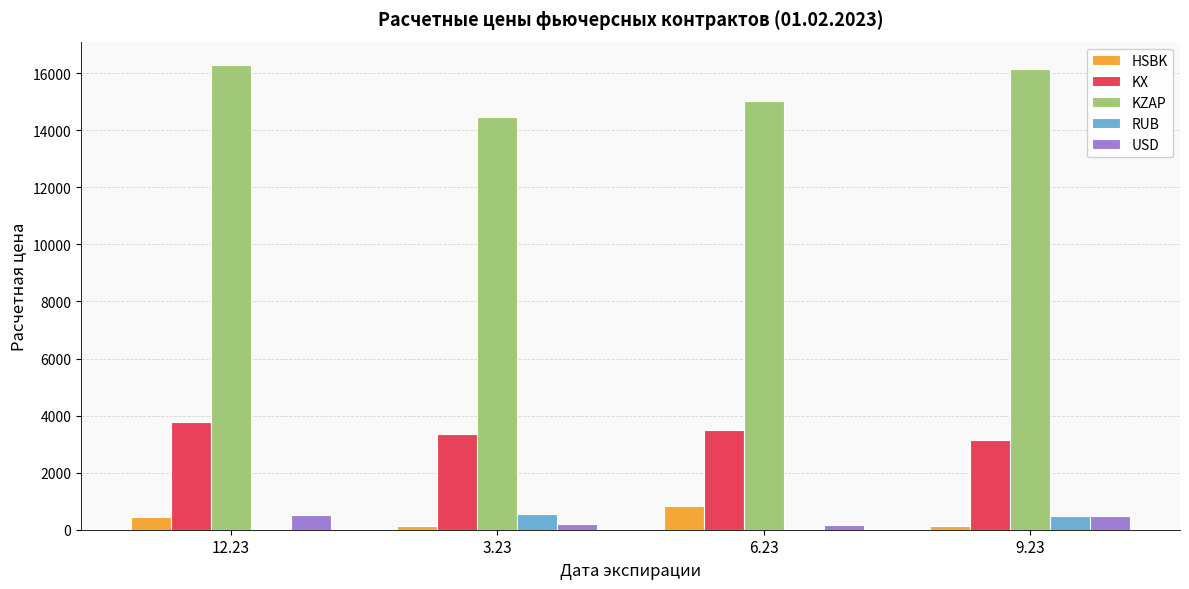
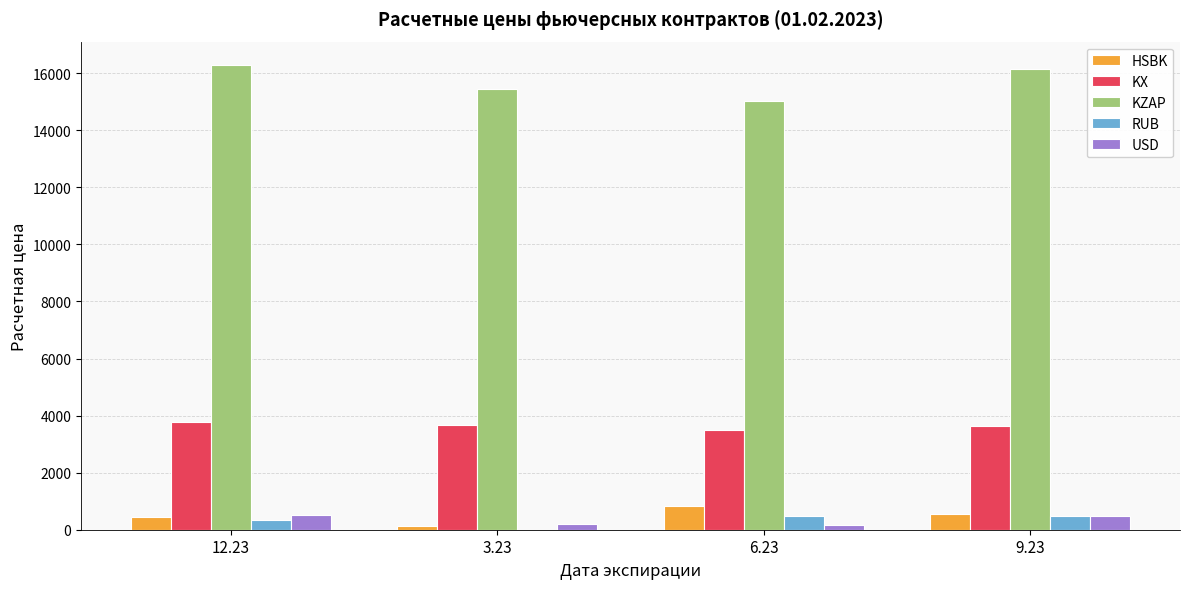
RUB, 12.23: 0 -> 300
KX, 3.23: 3400 -> 3700
KZAP, 3.23: 14500 -> 15400
RUB, 3.23: 500 -> 0
RUB, 6.23: 0 -> 500
HSBK, 9.23: 100 -> 500
KX, 9.23: 3200 -> 3600
